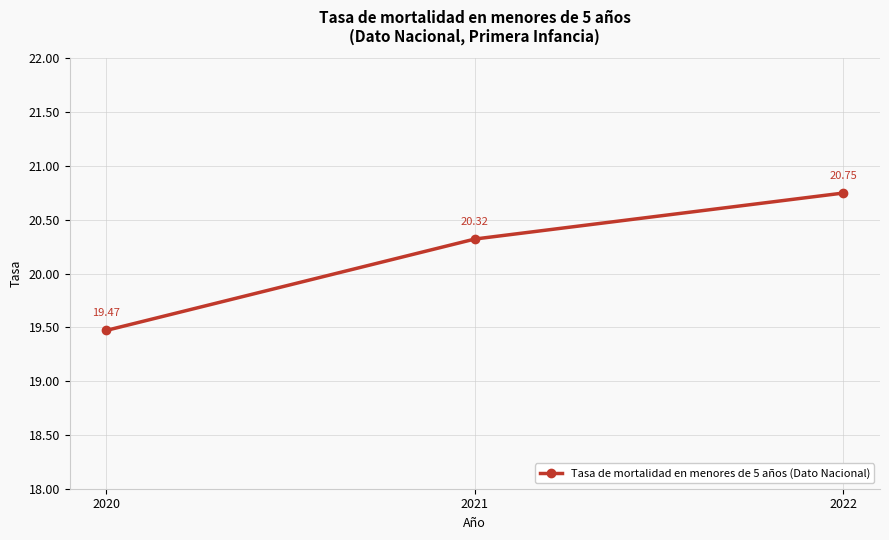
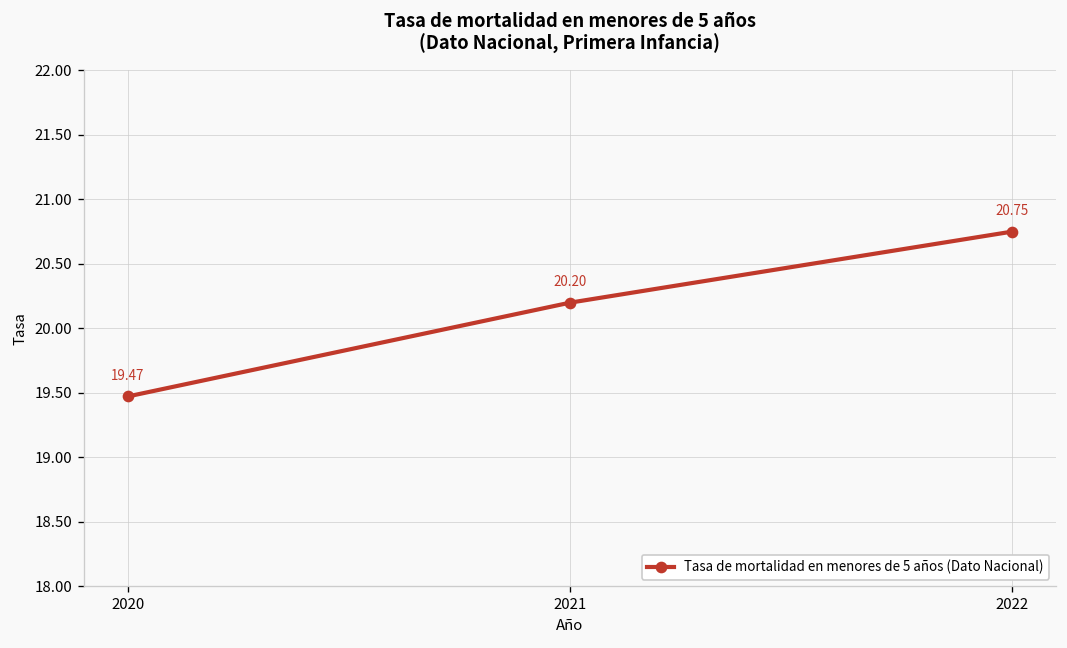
2021: 20.32 -> 20.20
